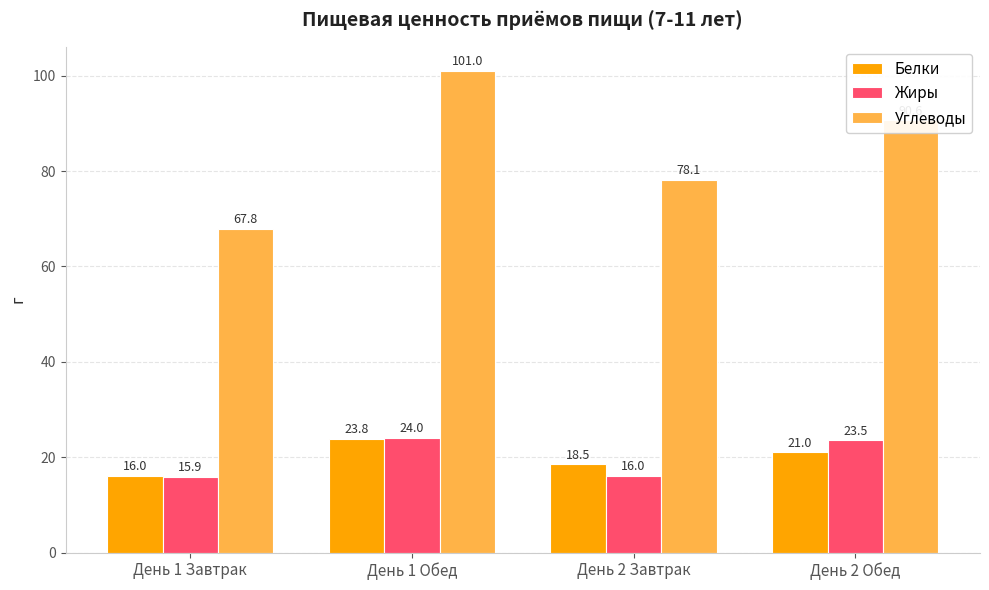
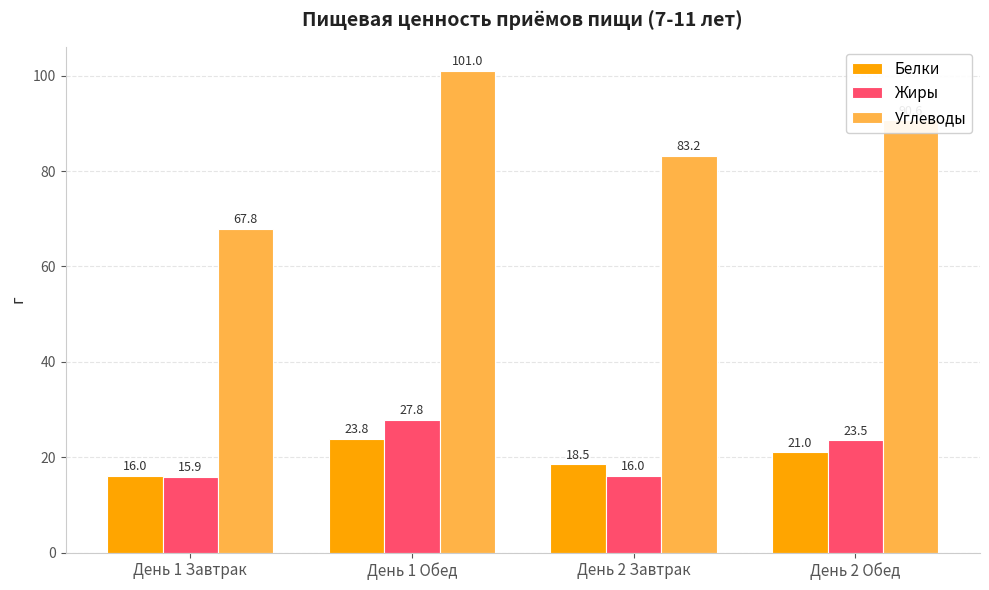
Жиры, День 1 Обед: 24.0 -> 27.8
Углеводы, День 2 Завтрак: 78.1 -> 83.2
